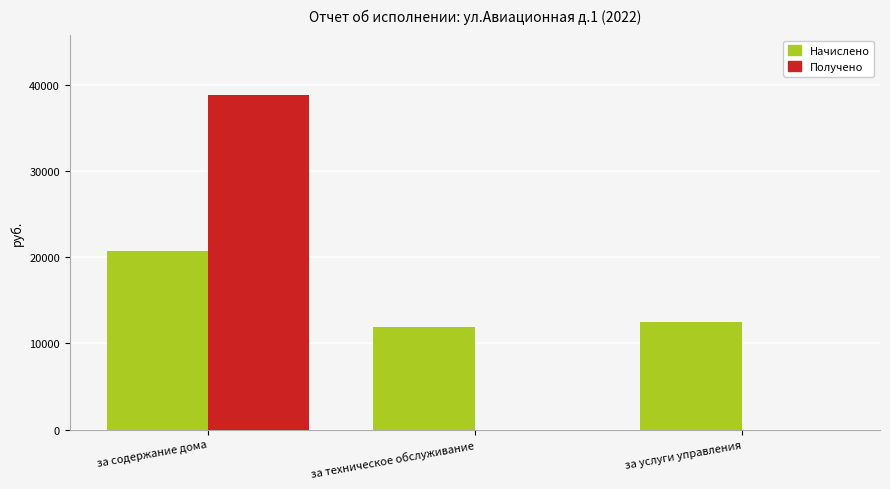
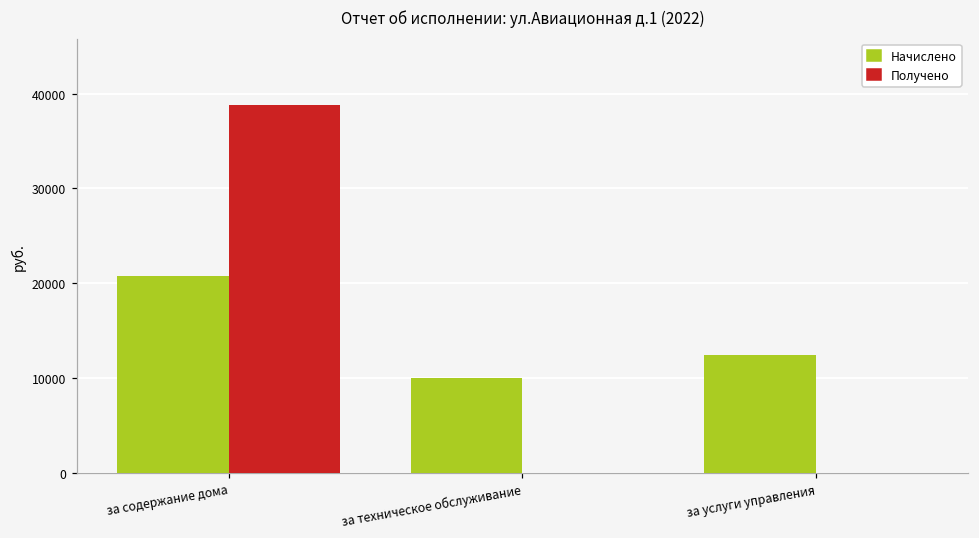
Начислено, за техническое обслуживание: 12000 -> 10000
